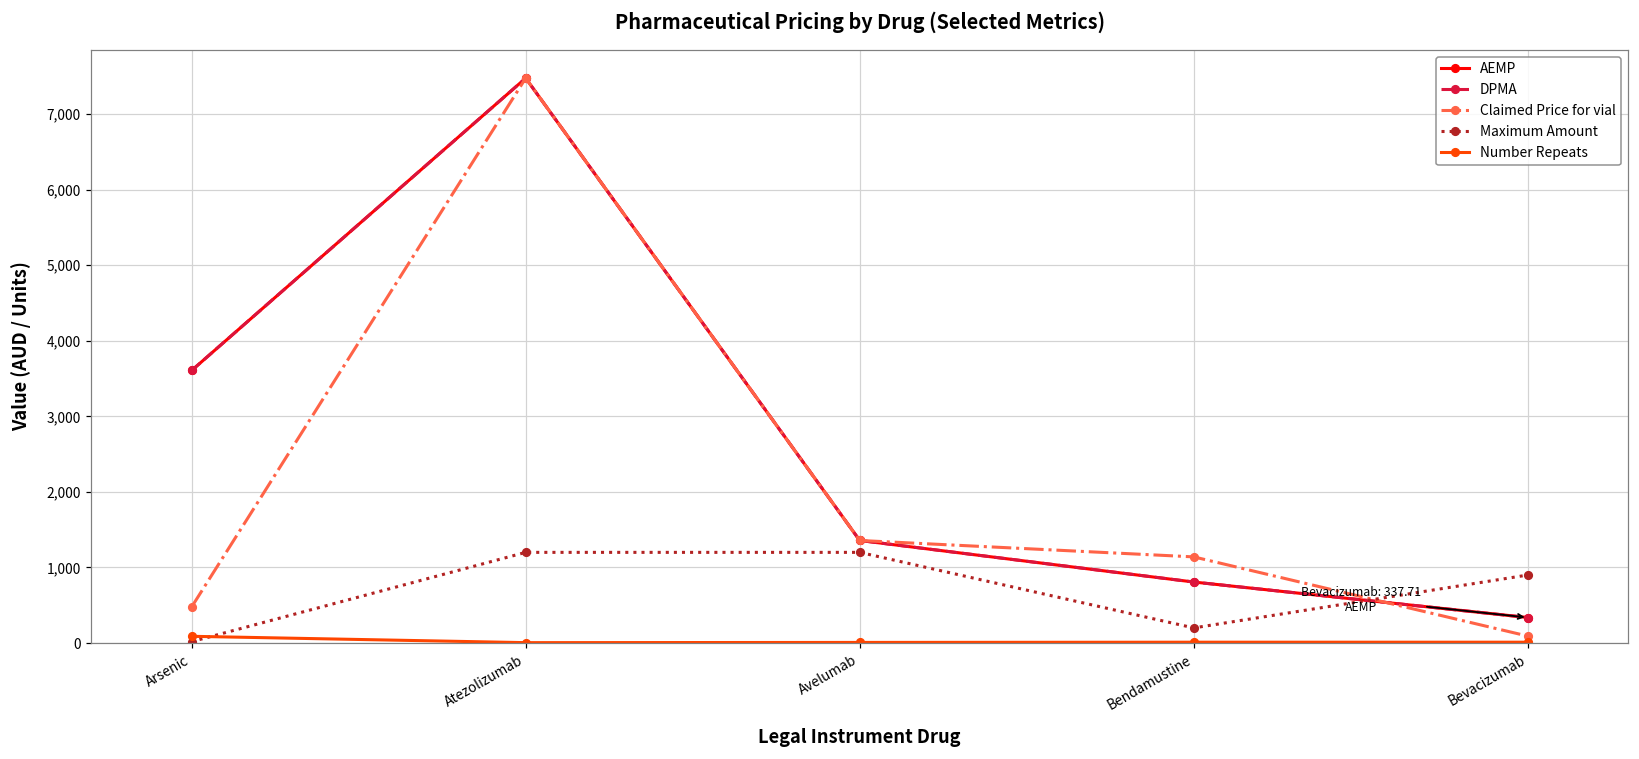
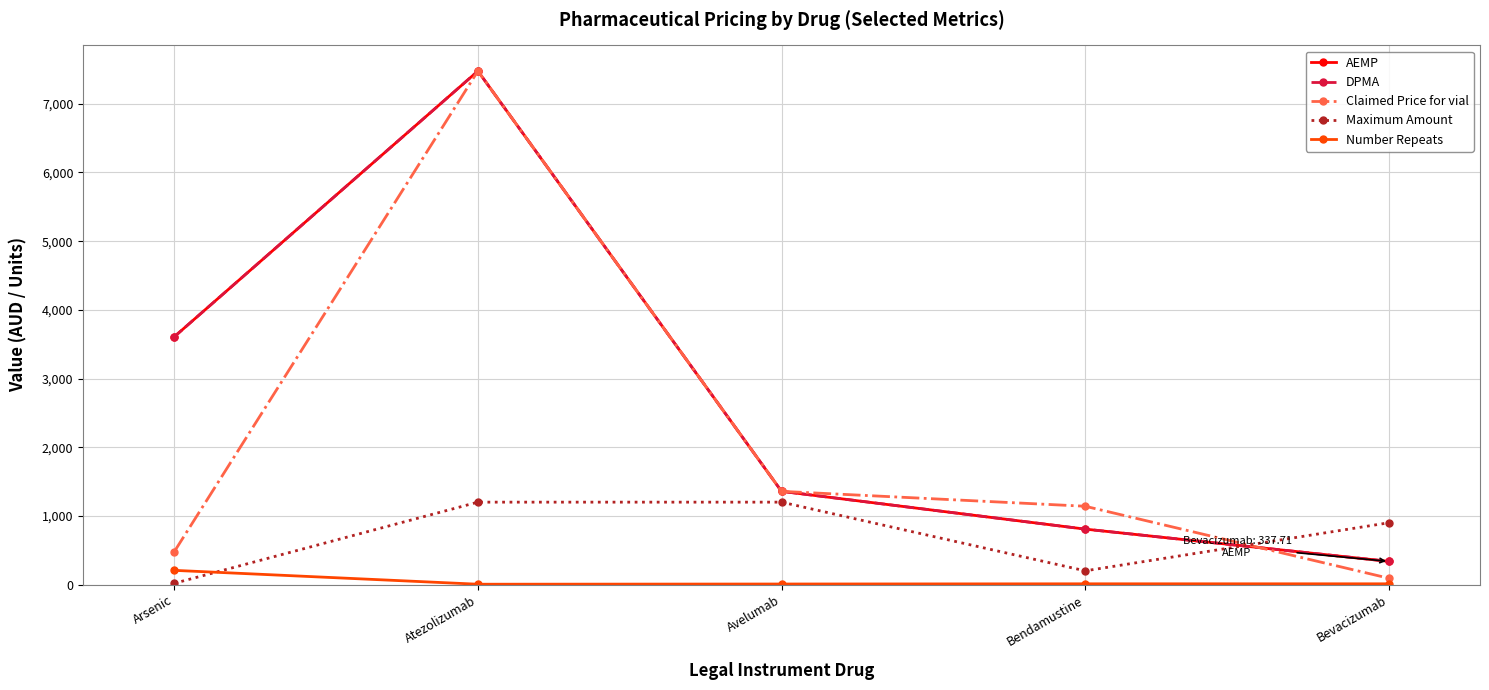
Number Repeats, Arsenic: 100 -> 200
